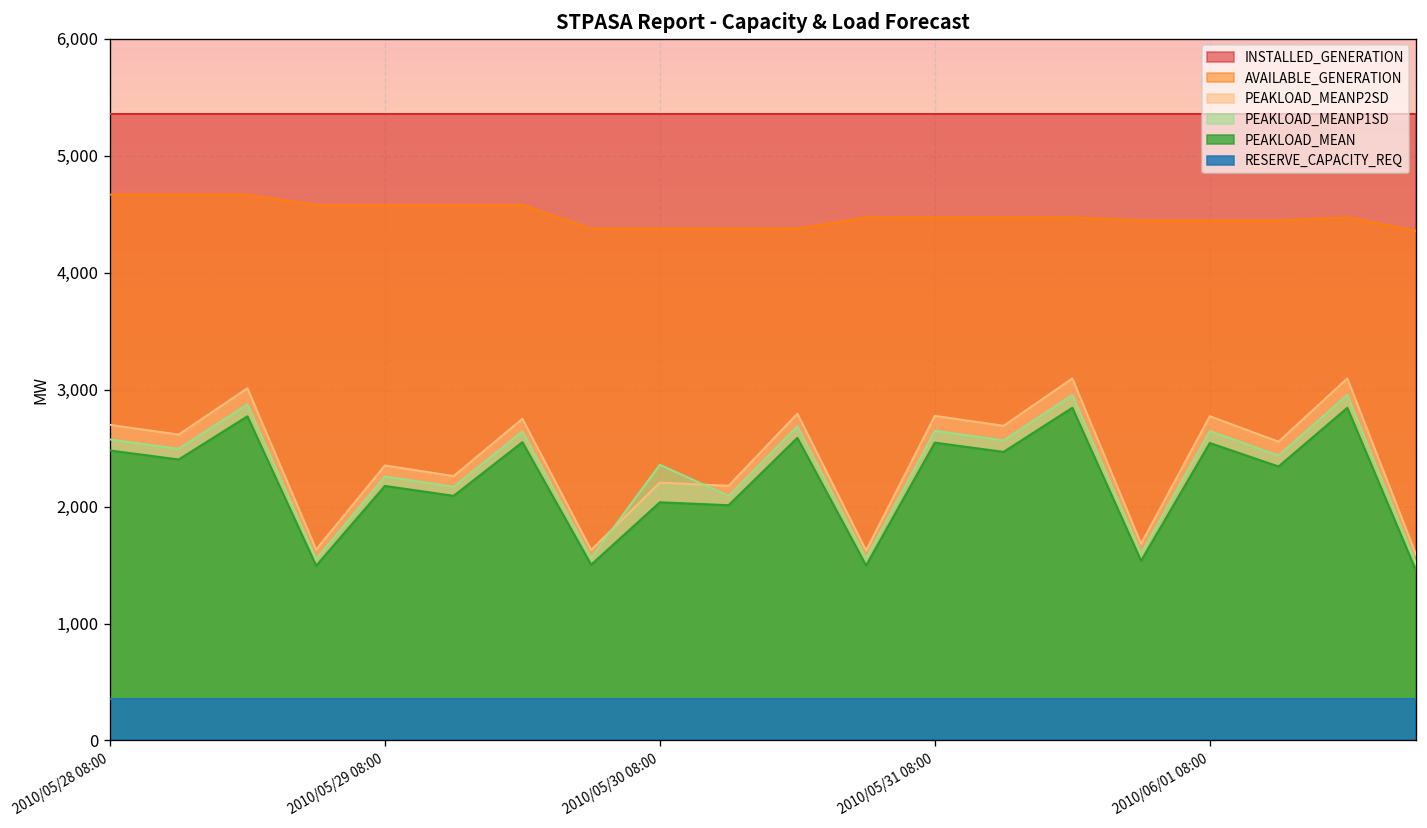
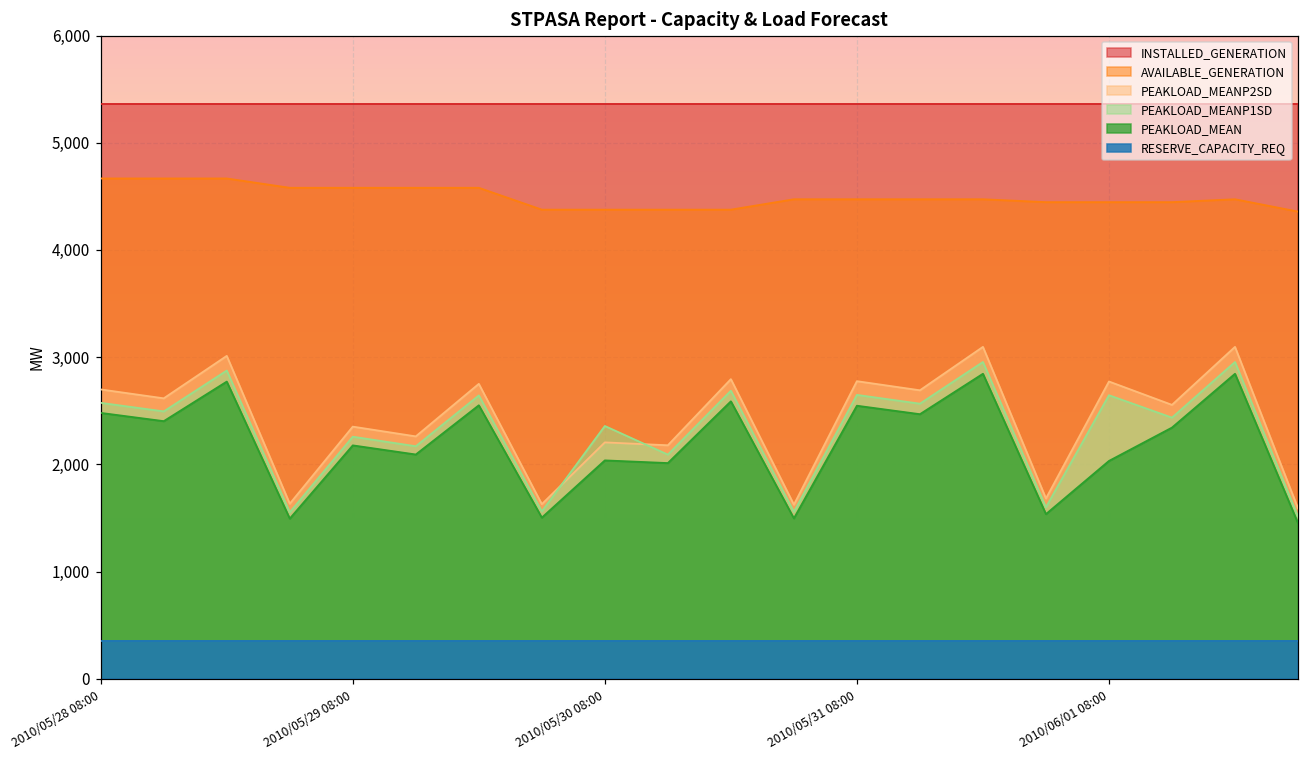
PEAKLOAD_MEAN, 2010/06/01 08:00: 2,500 -> 2,000
